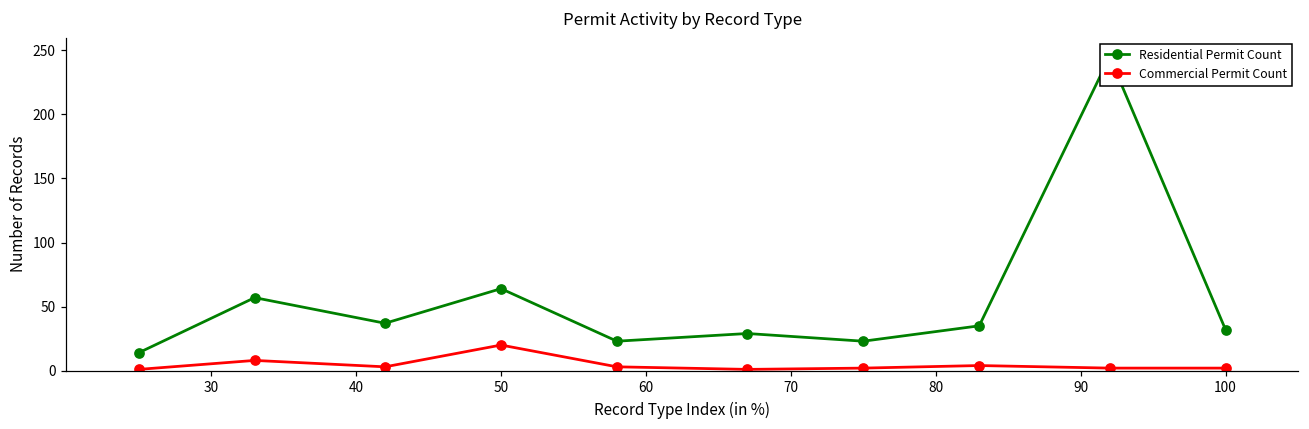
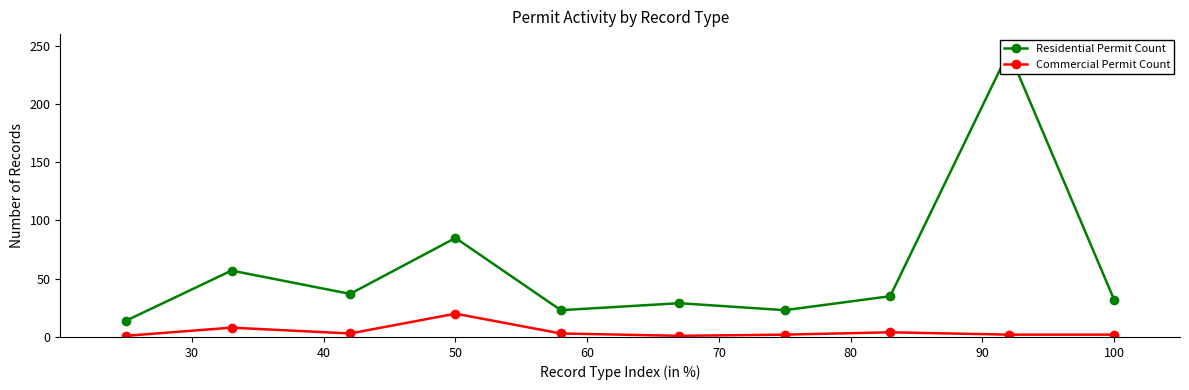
Residential Permit Count, 50: 64 -> 85
